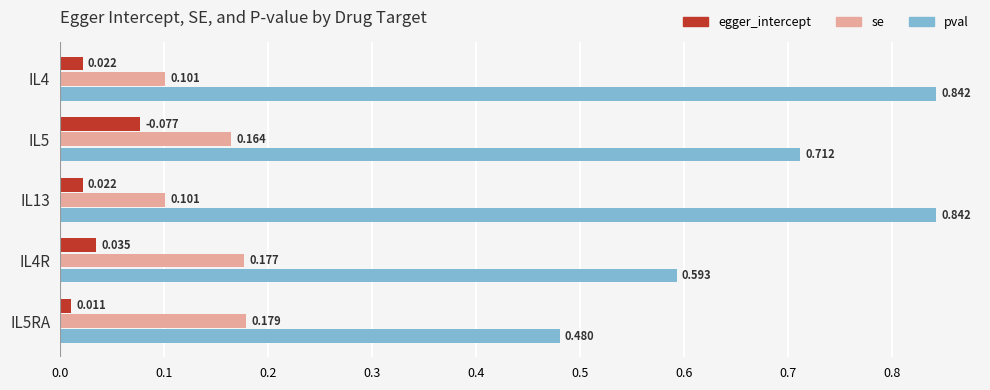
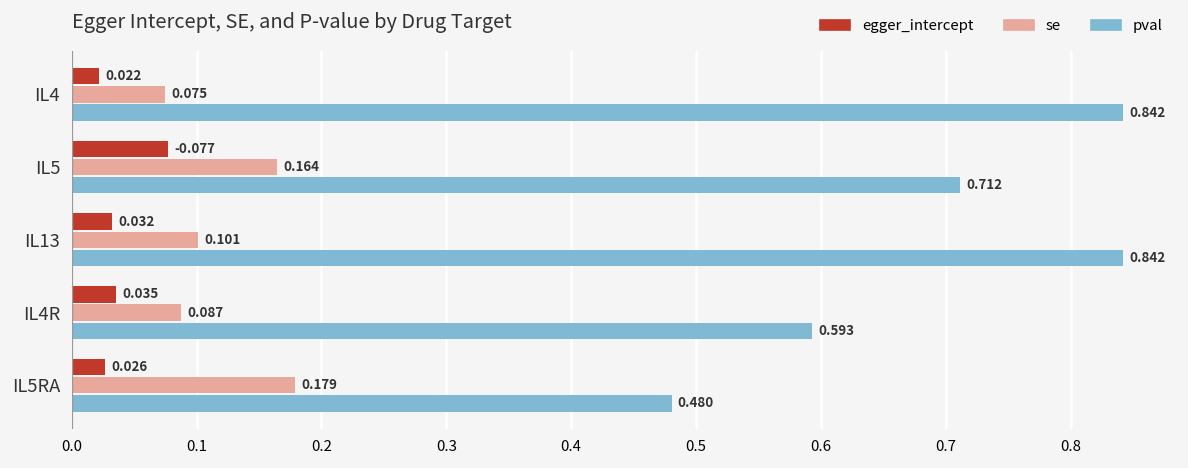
se, IL4: 0.101 -> 0.075
egger_intercept, IL13: 0.022 -> 0.032
se, IL4R: 0.177 -> 0.087
egger_intercept, IL5RA: 0.011 -> 0.026
